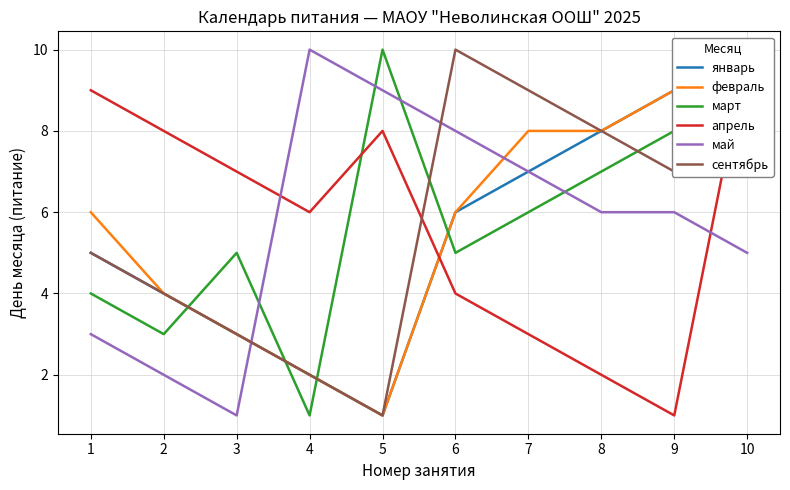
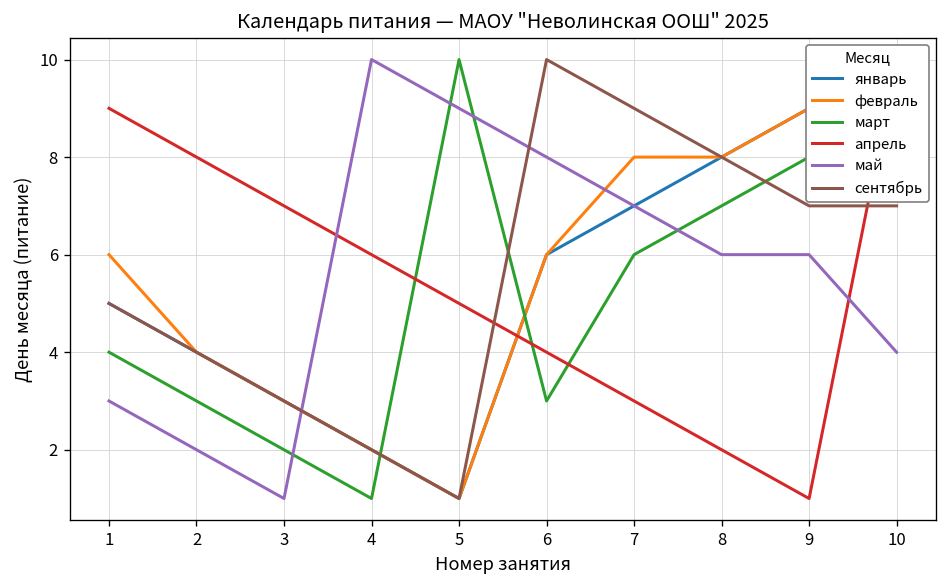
март, 3: 5 -> 2
апрель, 5: 8 -> 5
март, 6: 5 -> 3
май, 10: 5 -> 4
